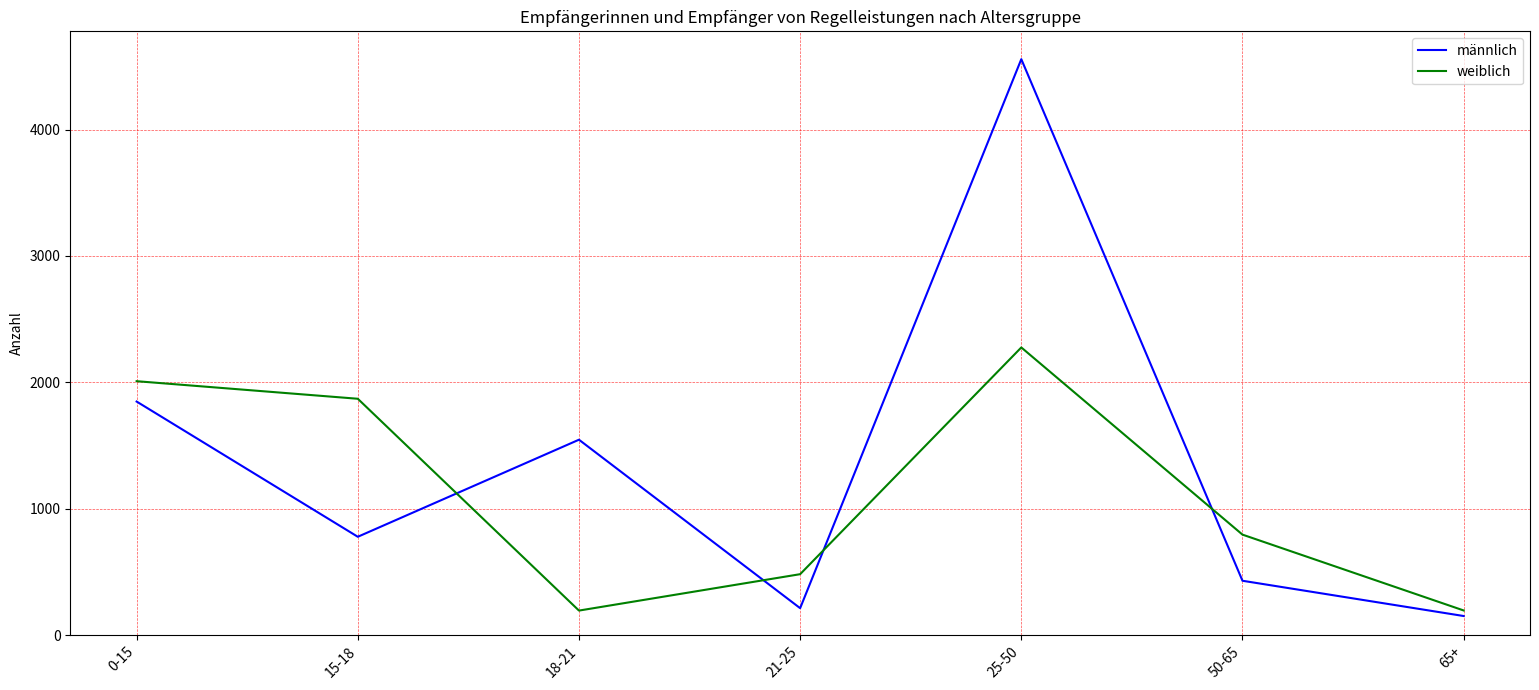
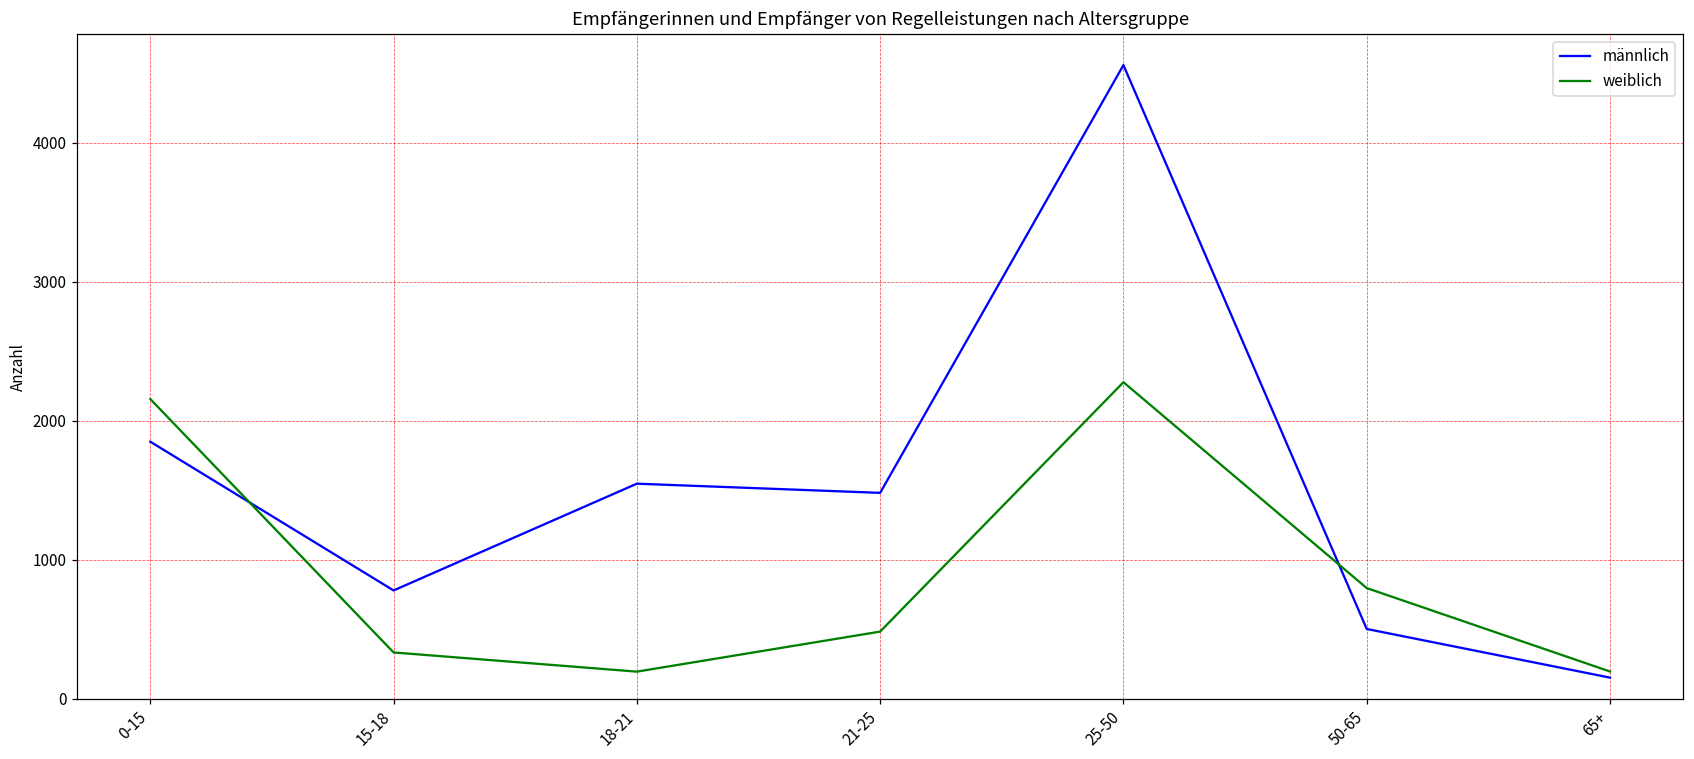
weiblich, 0-15: 2010 -> 2160
weiblich, 15-18: 1870 -> 330
männlich, 21-25: 210 -> 1480
männlich, 50-65: 430 -> 500
